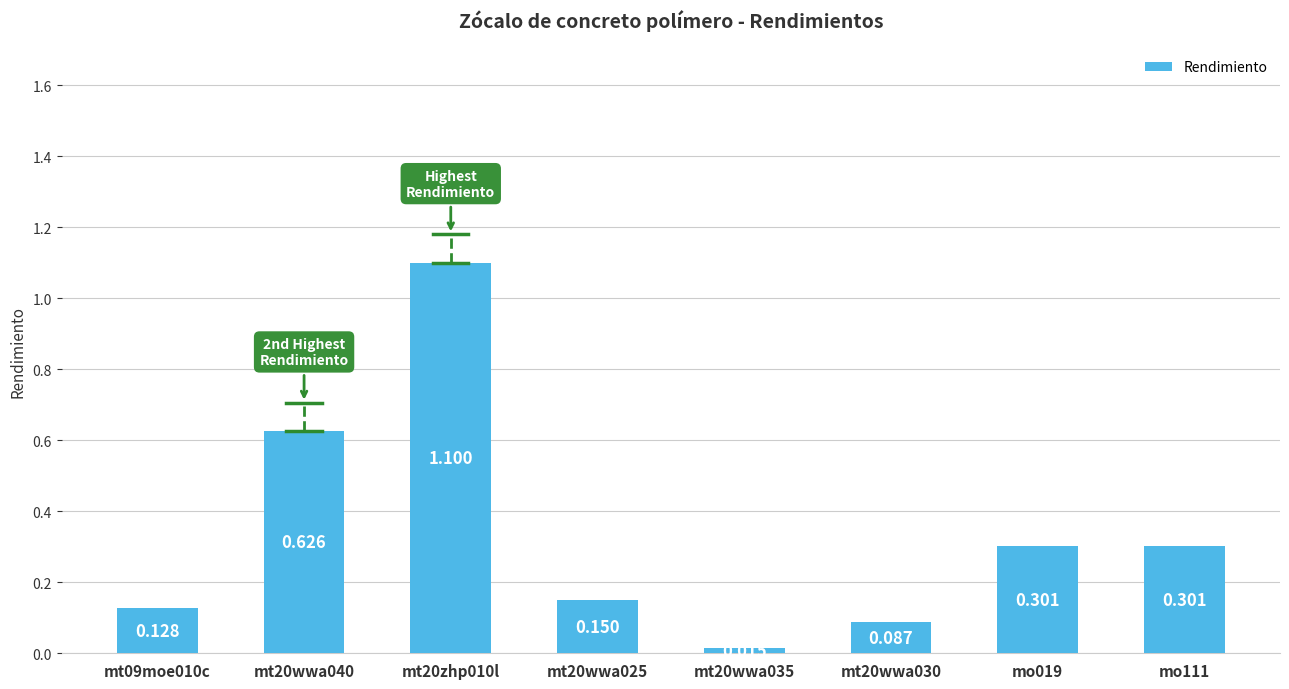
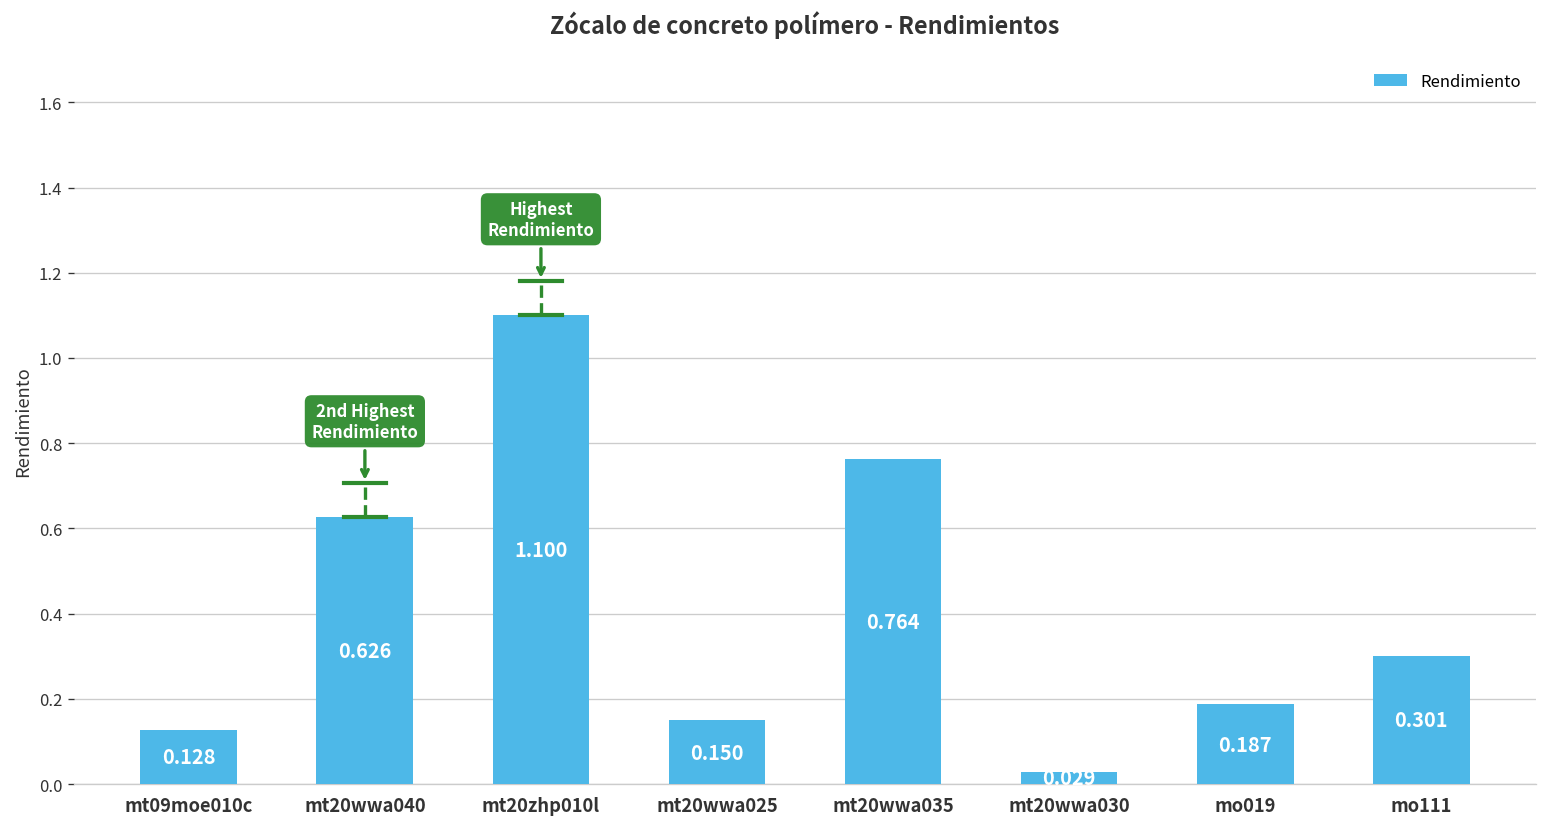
Rendimiento, mt20wwa035: 0.02 -> 0.76
Rendimiento, mt20wwa030: 0.09 -> 0.03
Rendimiento, mo019: 0.301 -> 0.187
